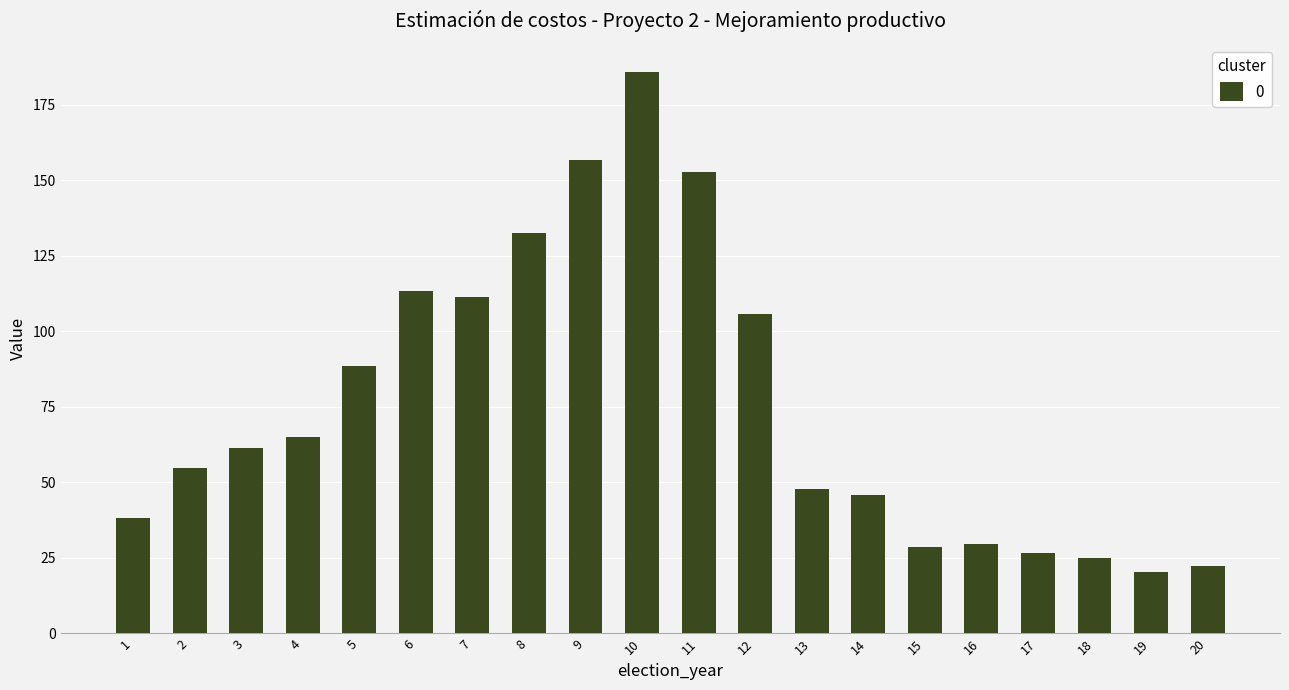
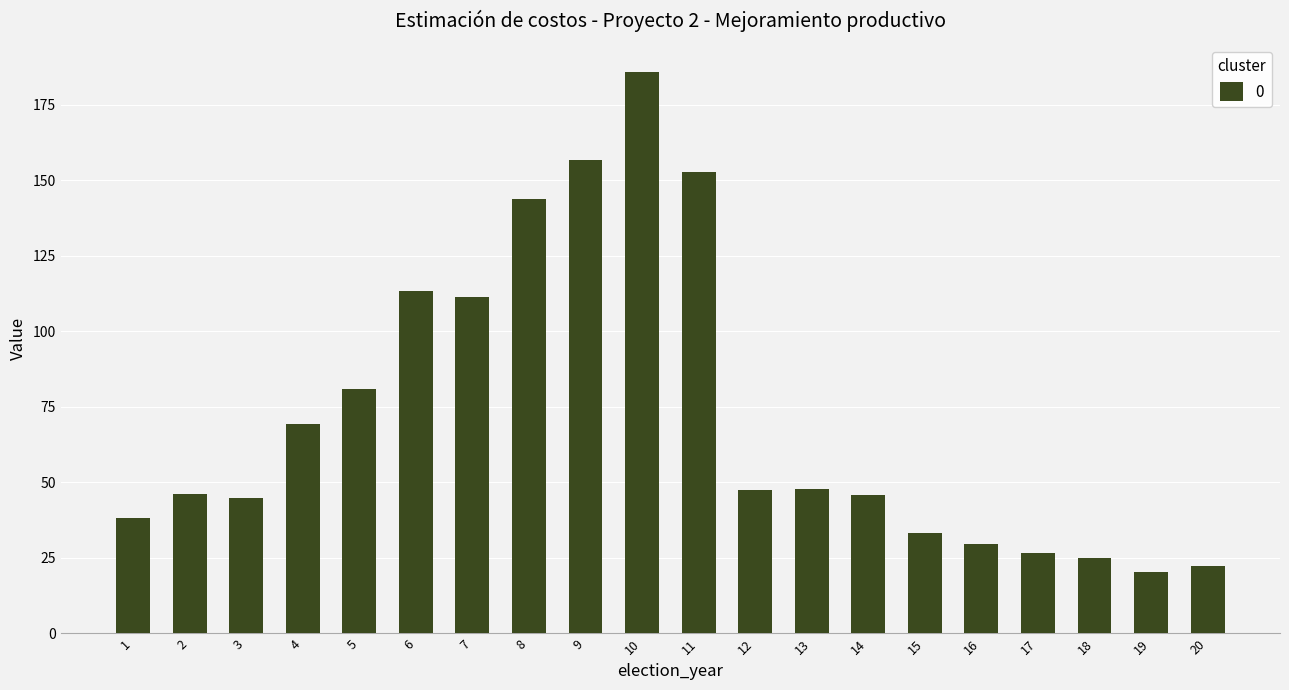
2: 55 -> 46
3: 61 -> 45
4: 65 -> 69
5: 89 -> 81
8: 132 -> 144
12: 106 -> 48
15: 29 -> 33
